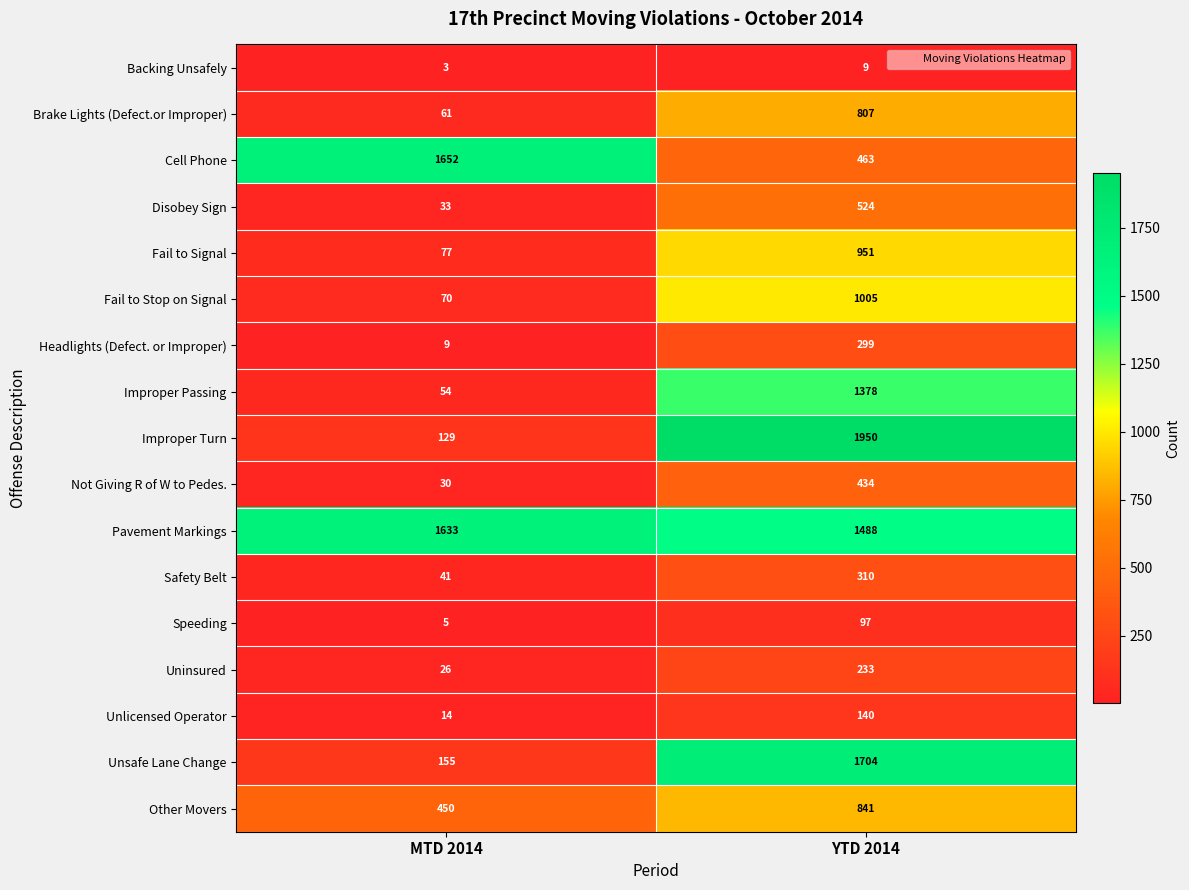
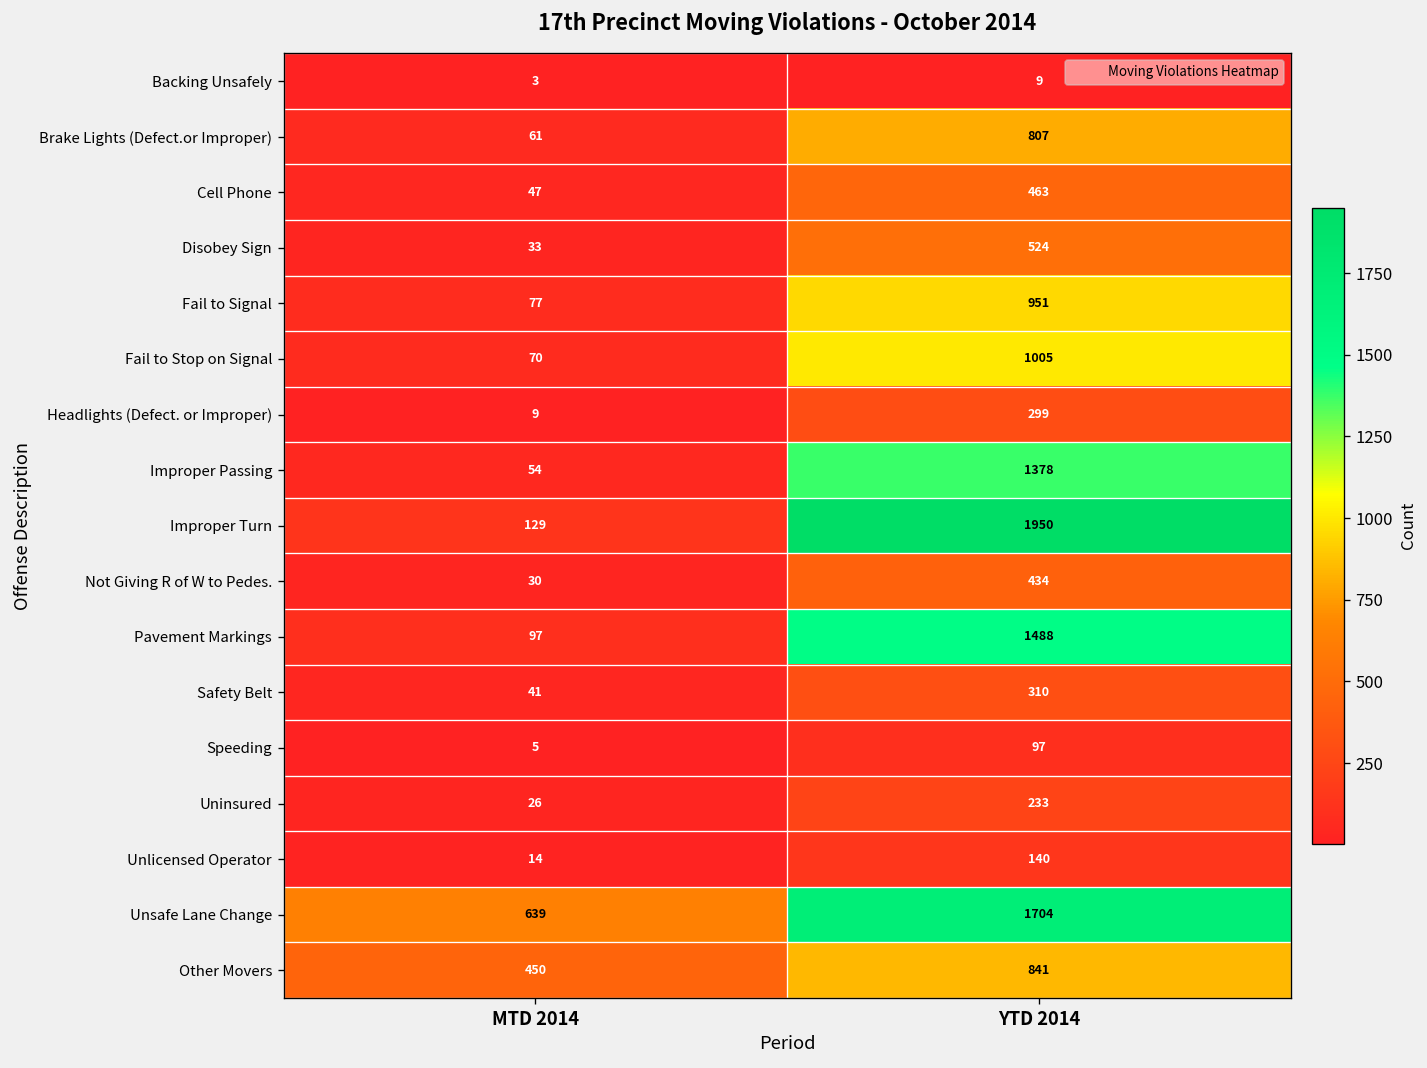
Cell Phone, MTD 2014: 1652 -> 47
Pavement Markings, MTD 2014: 1633 -> 97
Unsafe Lane Change, MTD 2014: 155 -> 639
